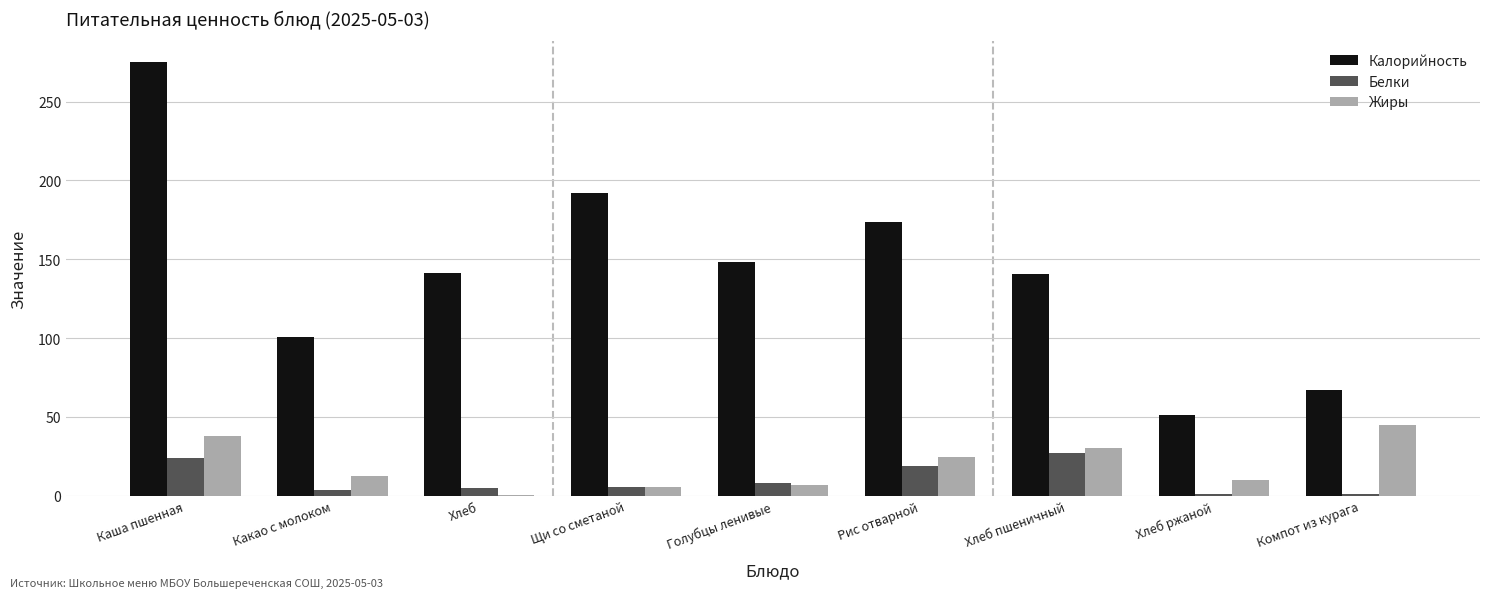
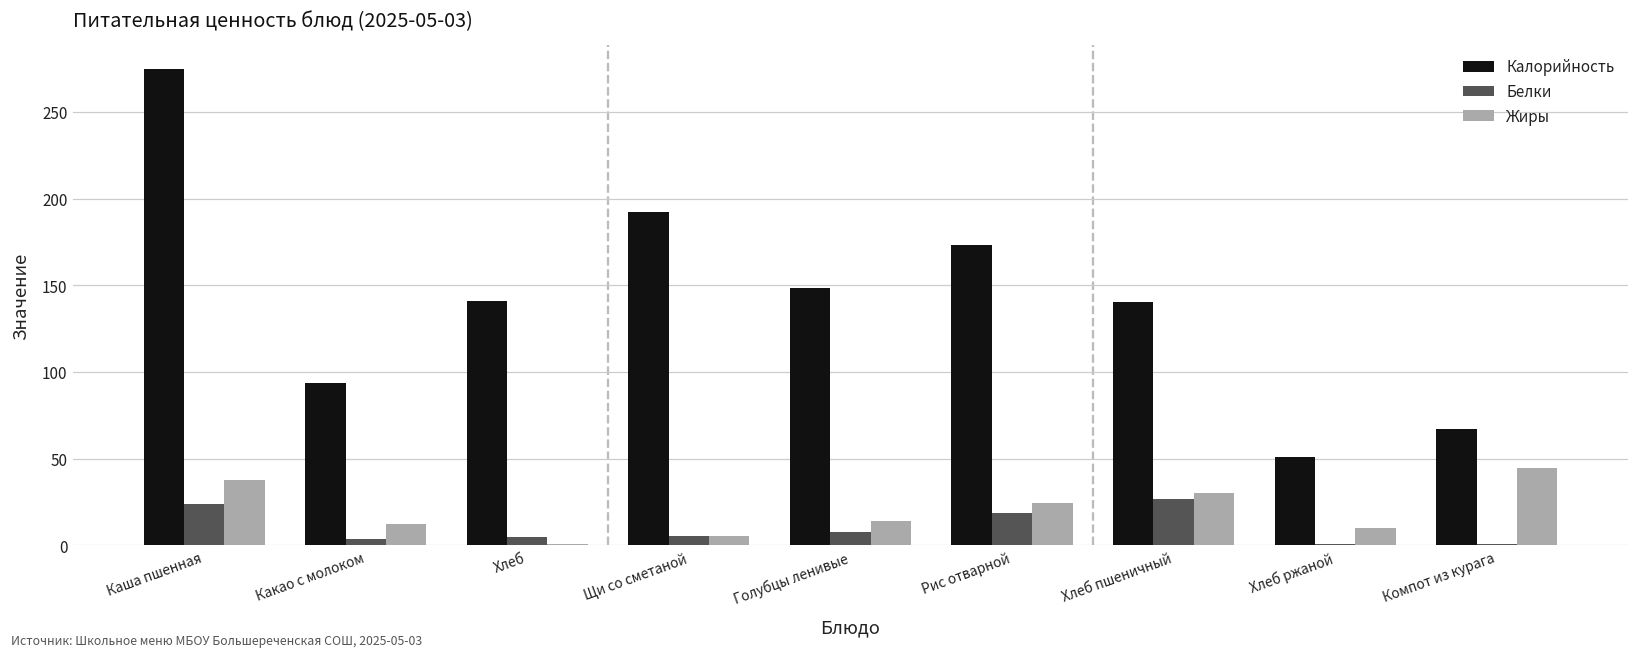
Калорийность, Какао с молоком: 100 -> 94
Жиры, Голубцы ленивые: 7 -> 14
